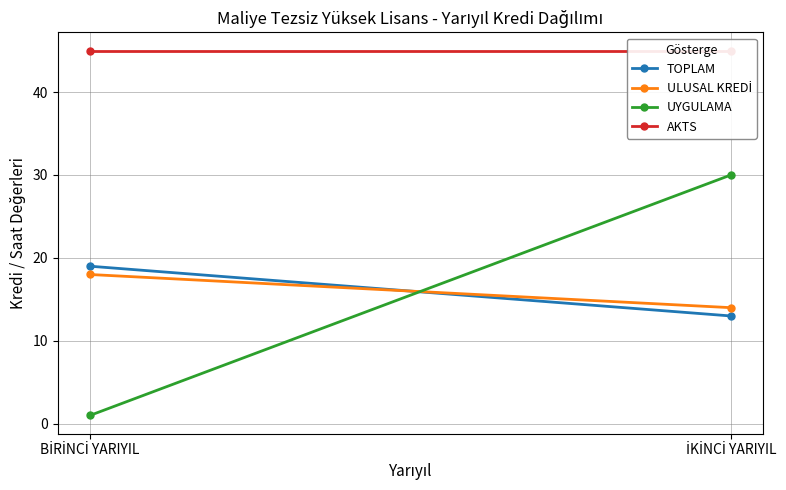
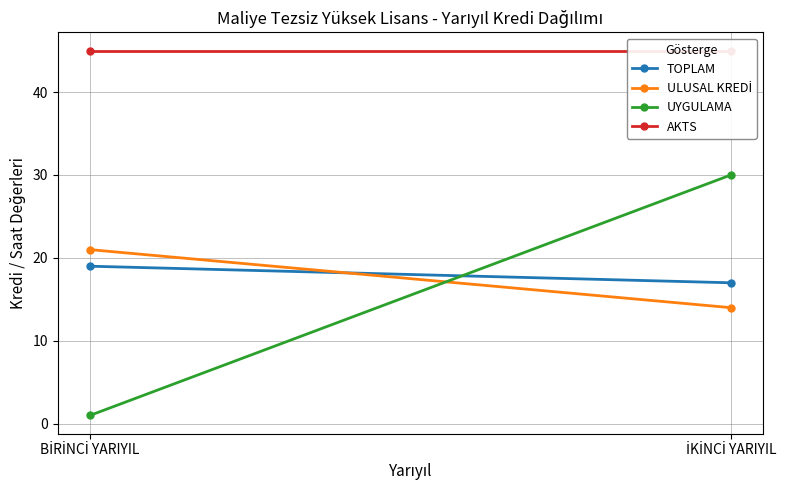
ULUSAL KREDİ, BİRİNCİ YARIYIL: 18 -> 21
TOPLAM, İKİNCİ YARIYIL: 13 -> 17
